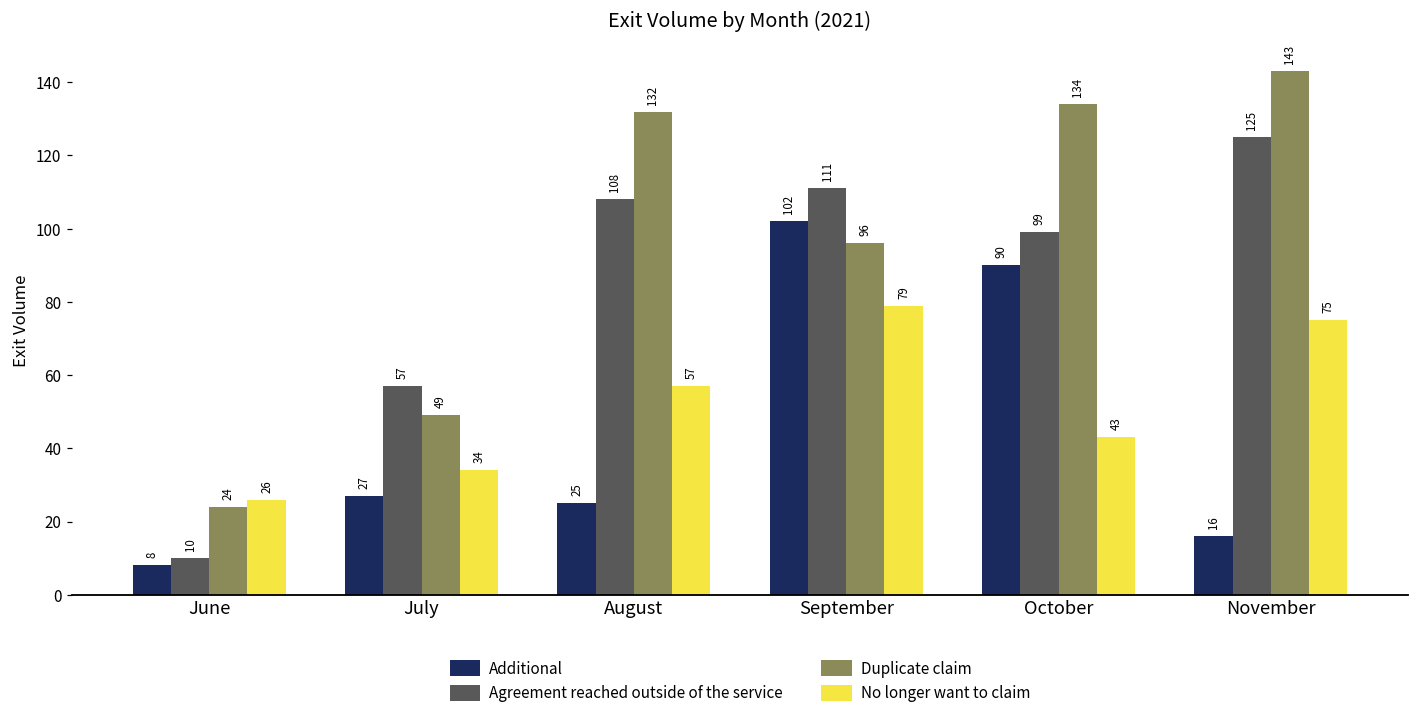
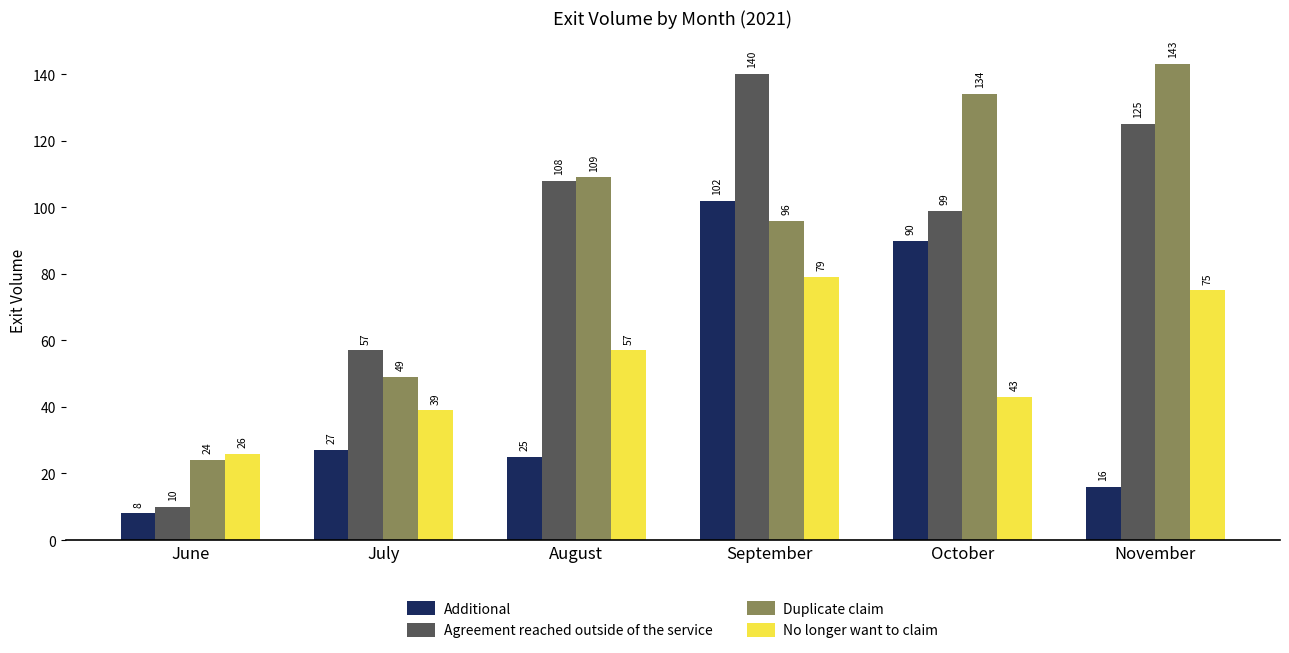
No longer want to claim, July: 34 -> 39
Duplicate claim, August: 132 -> 109
Agreement reached outside of the service, September: 111 -> 140
